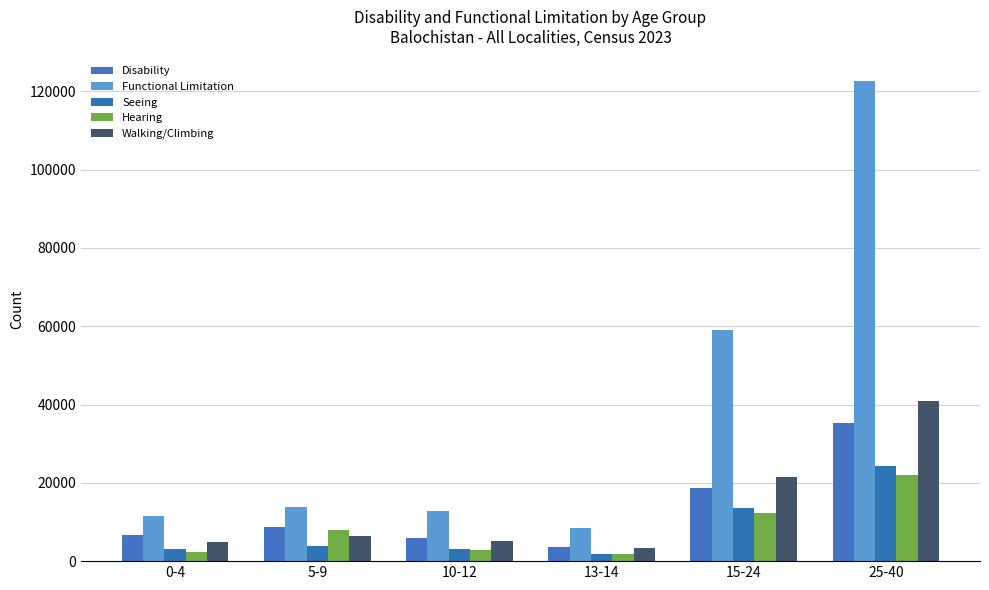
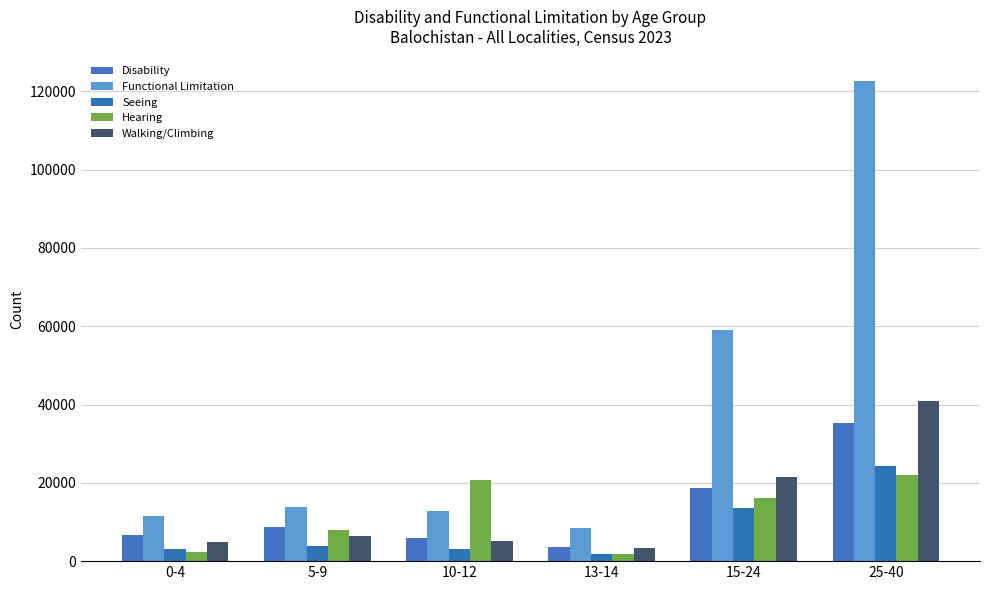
Hearing, 10-12: 3000 -> 21000
Hearing, 15-24: 12000 -> 16000
